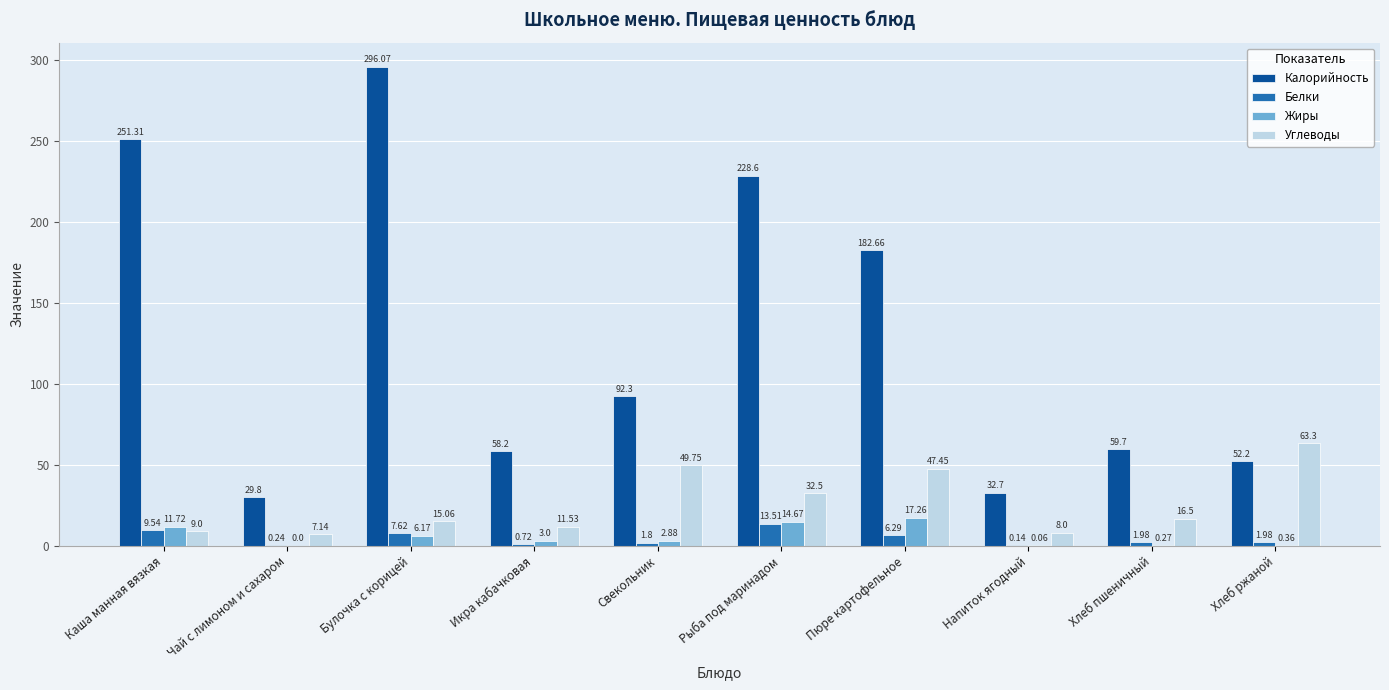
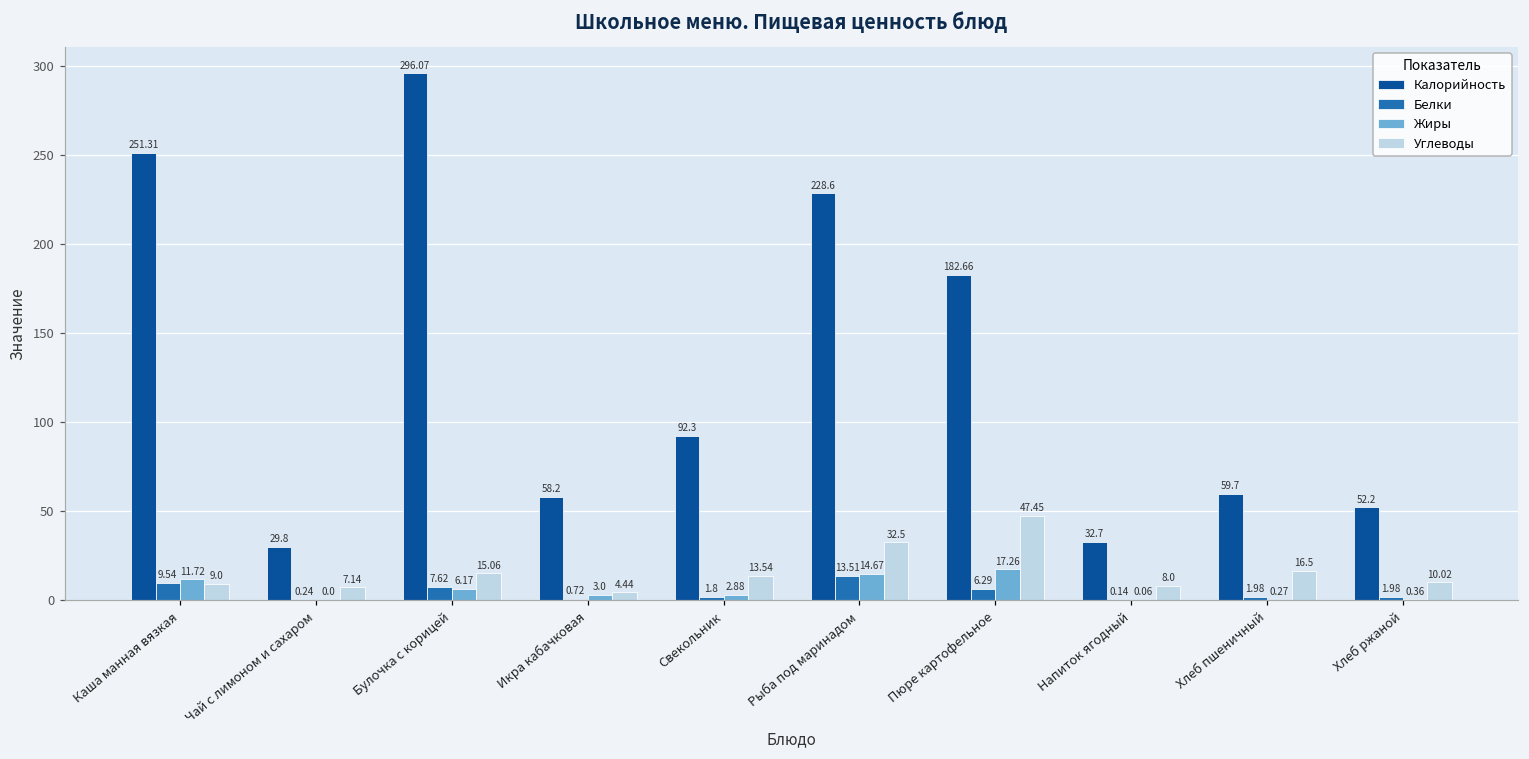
Углеводы, Икра кабачковая: 11.53 -> 4.44
Углеводы, Свекольник: 49.75 -> 13.54
Углеводы, Хлеб ржаной: 63.3 -> 10.02
